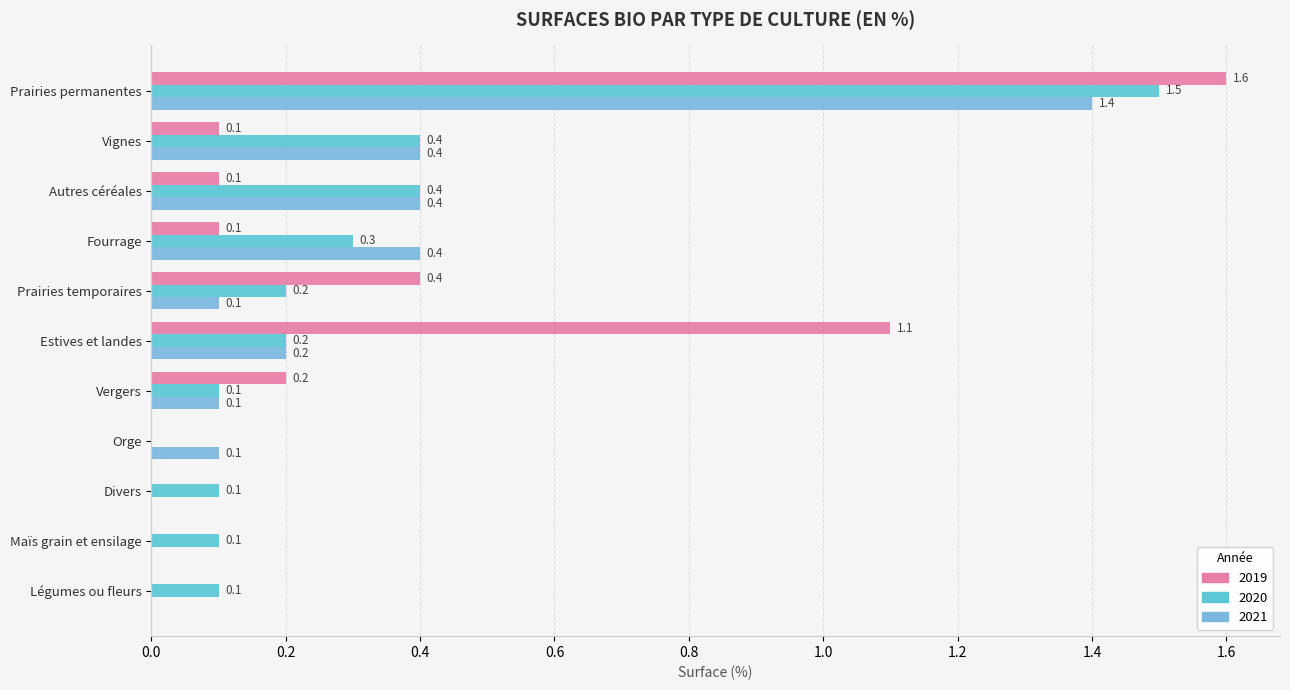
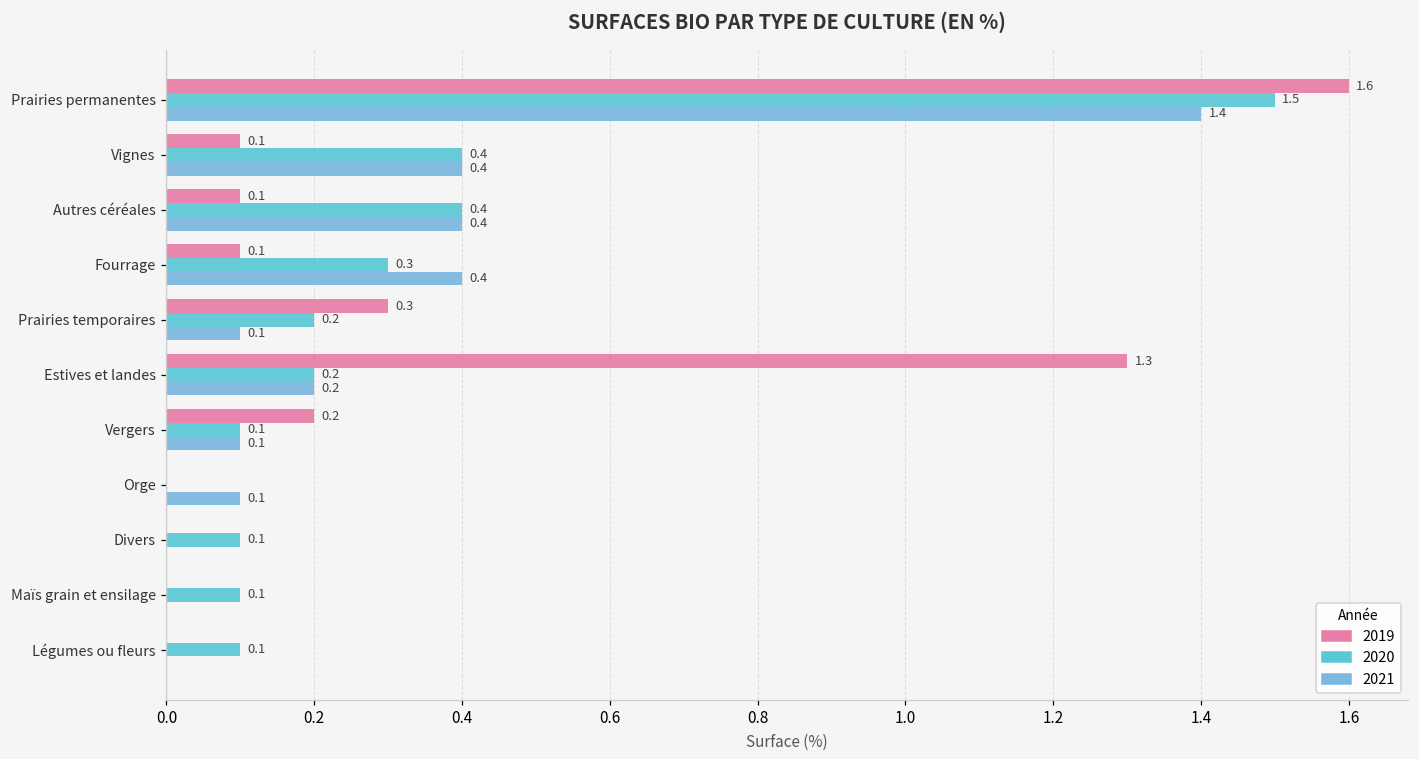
2019, Prairies temporaires: 0.4 -> 0.3
2019, Estives et landes: 1.1 -> 1.3
